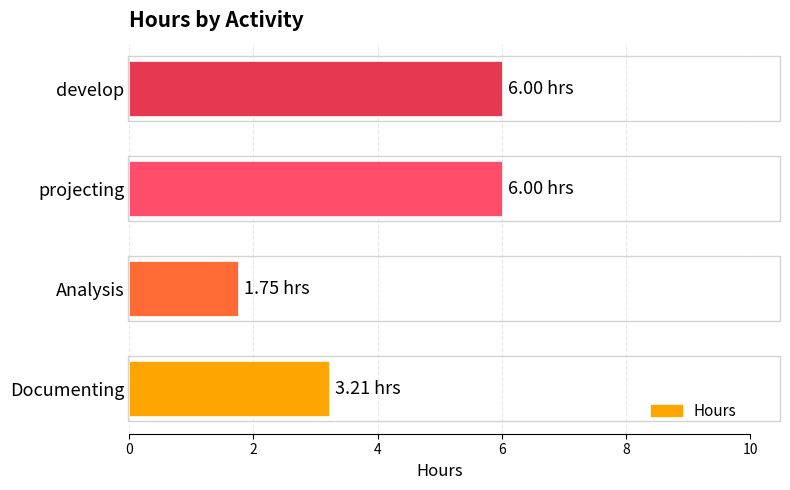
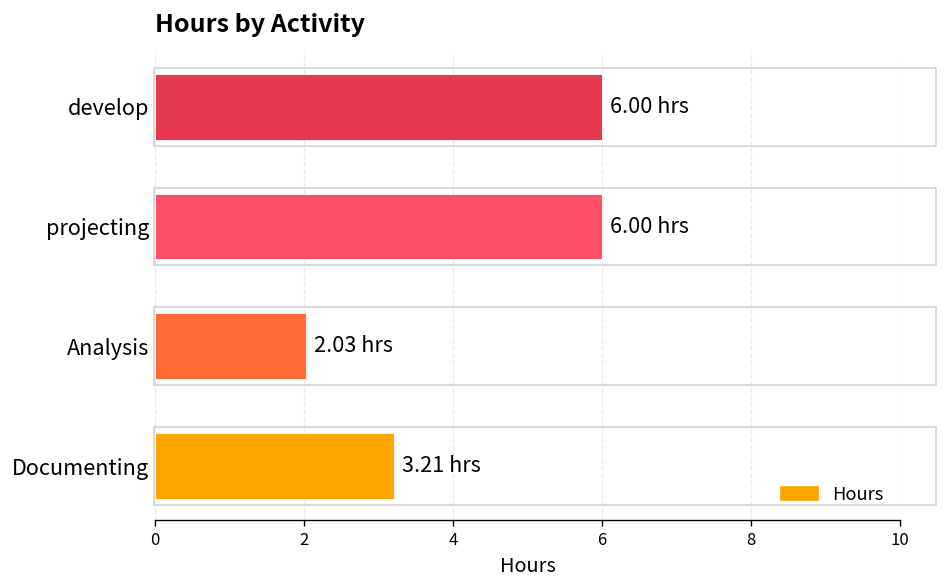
Analysis: 1.75 -> 2.03
